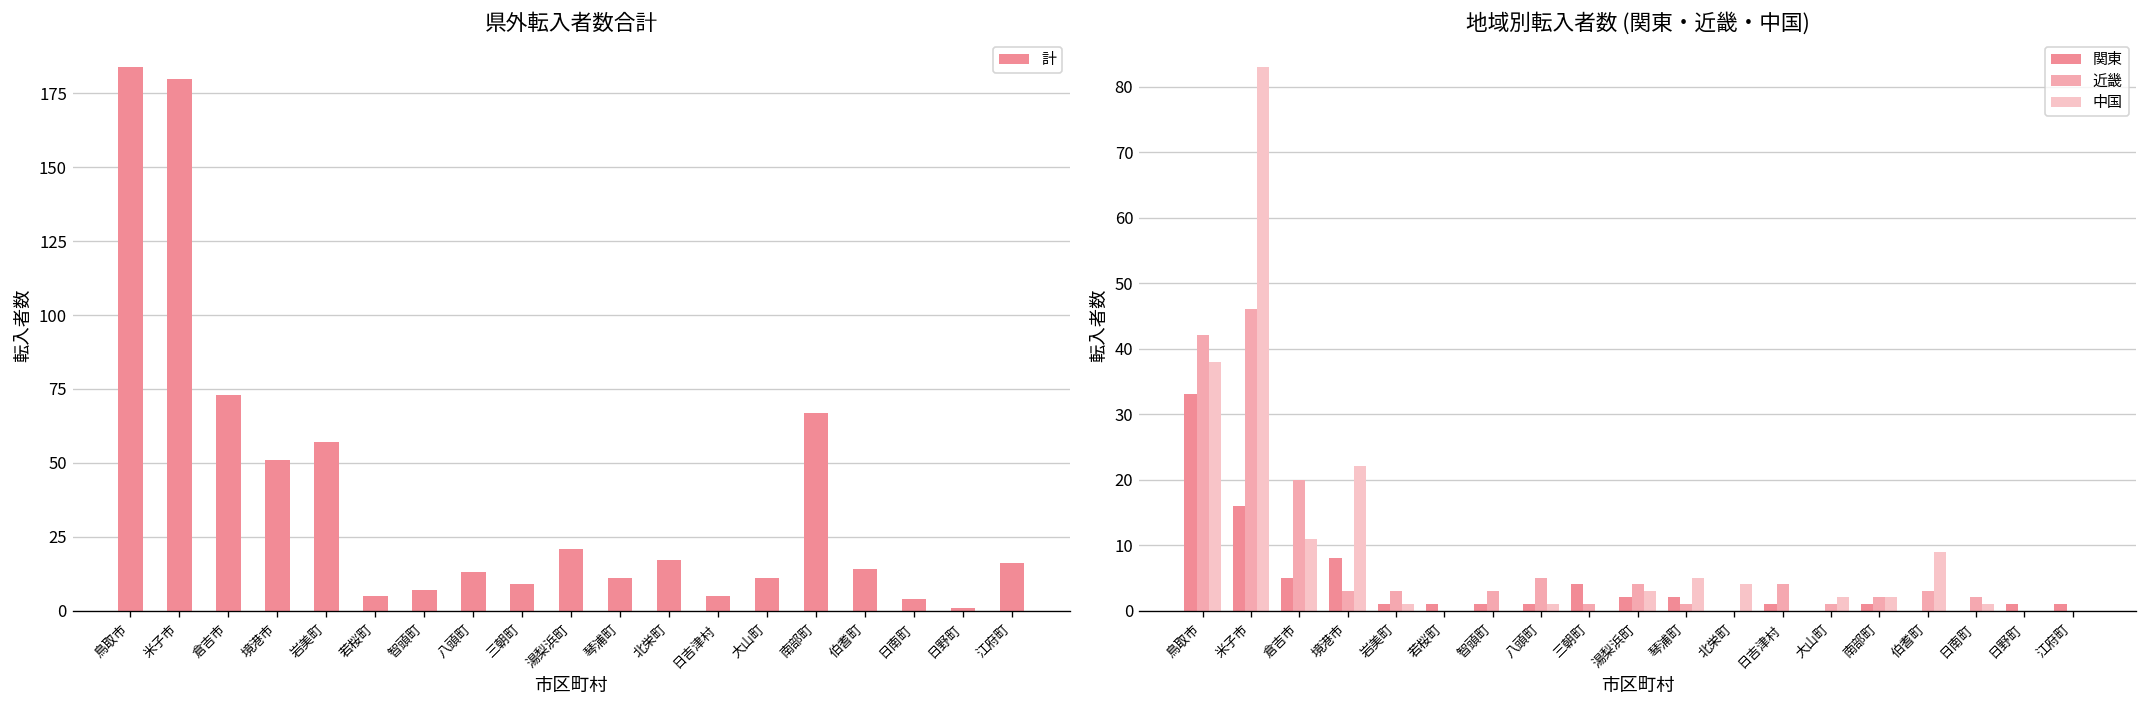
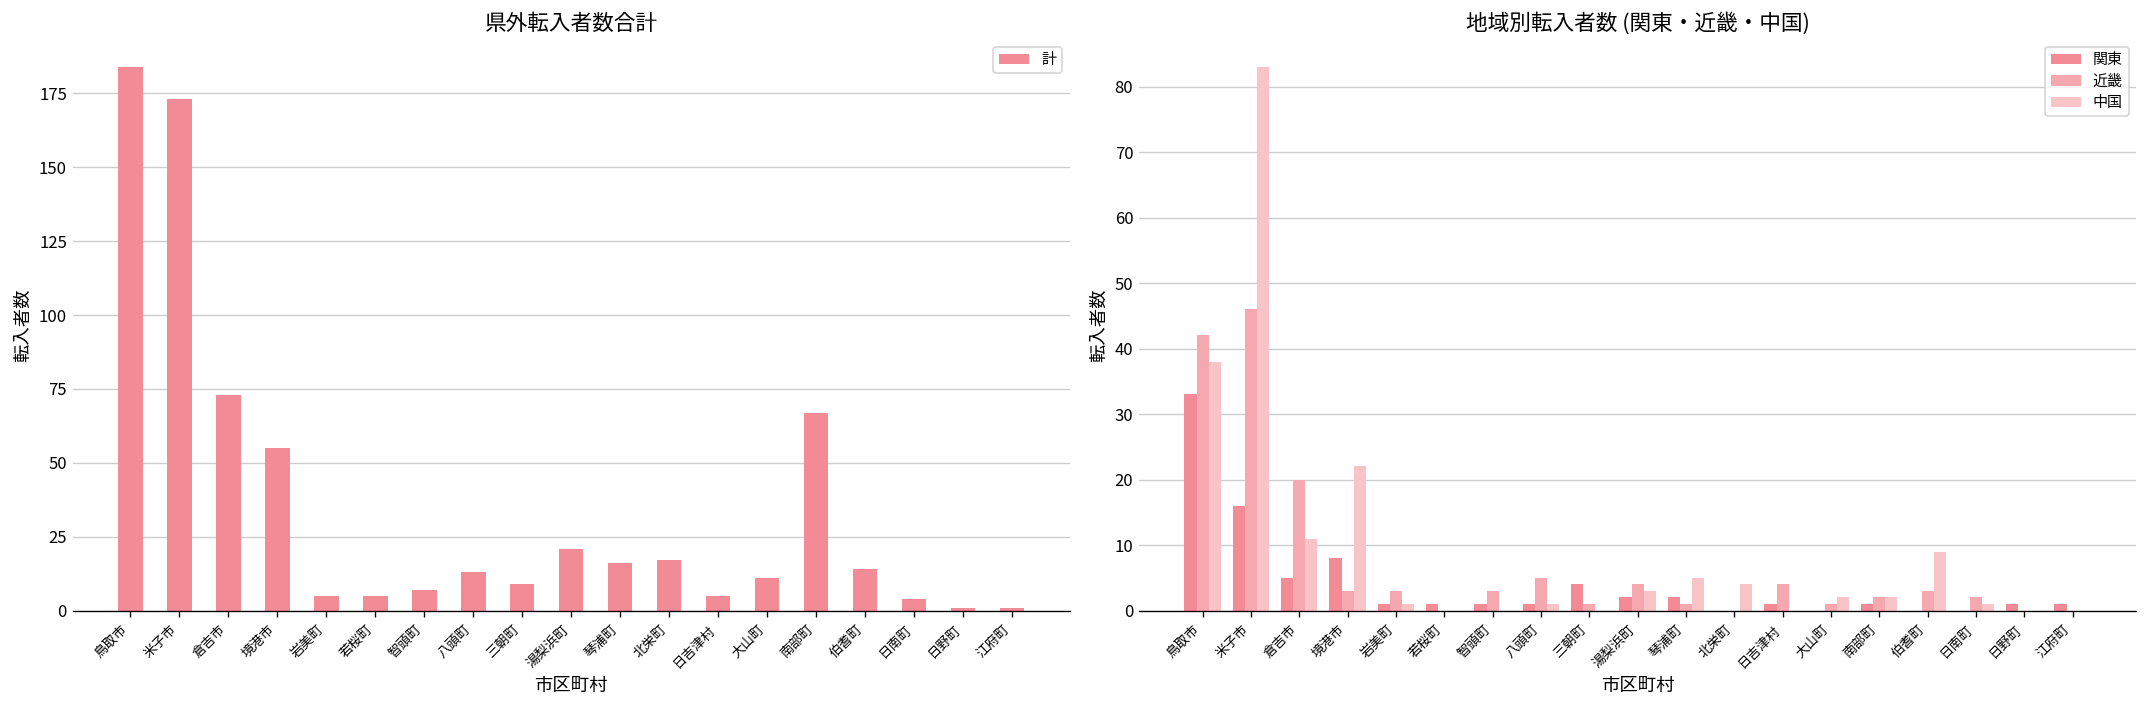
県外転入者数合計, 米子市: 180 -> 173
県外転入者数合計, 境港市: 51 -> 55
県外転入者数合計, 岩美町: 57 -> 5
県外転入者数合計, 琴浦町: 11 -> 16
県外転入者数合計, 江府町: 16 -> 1
